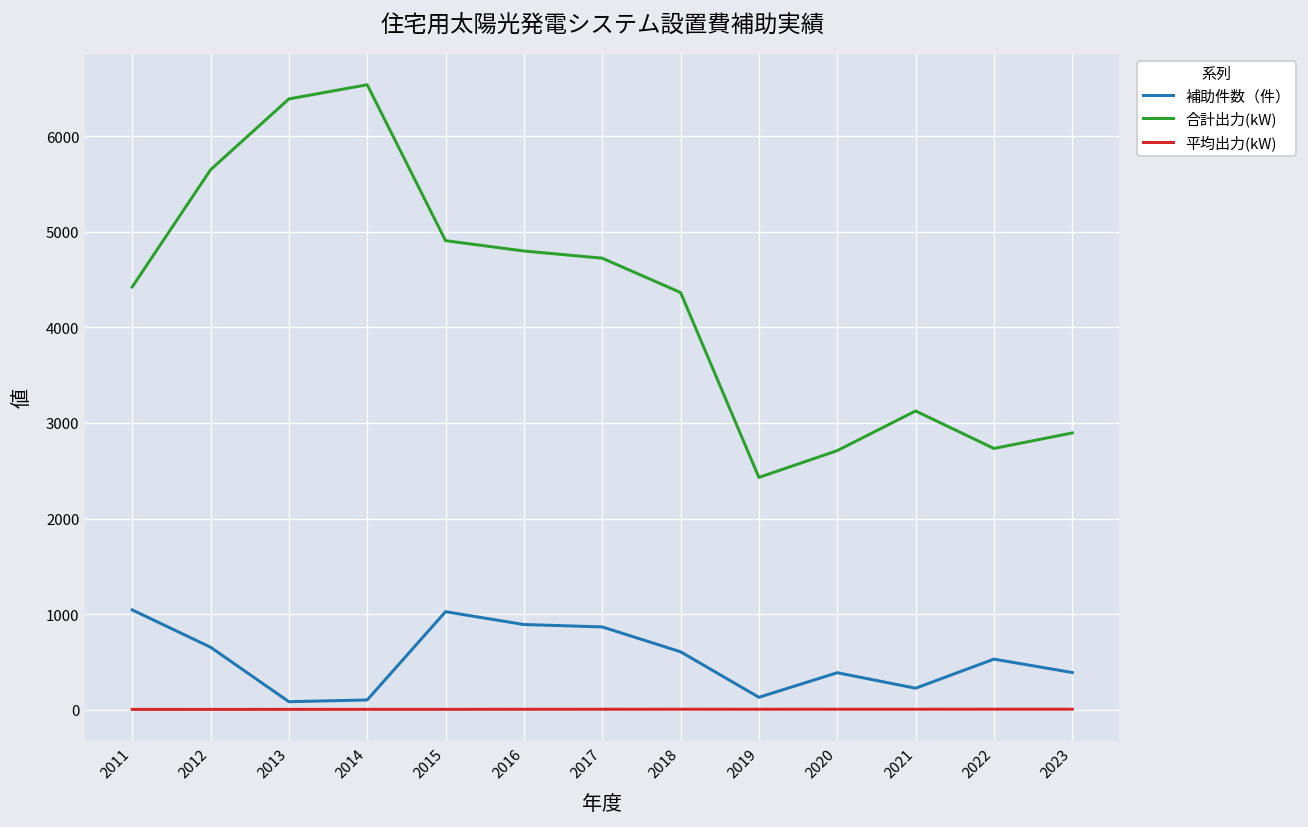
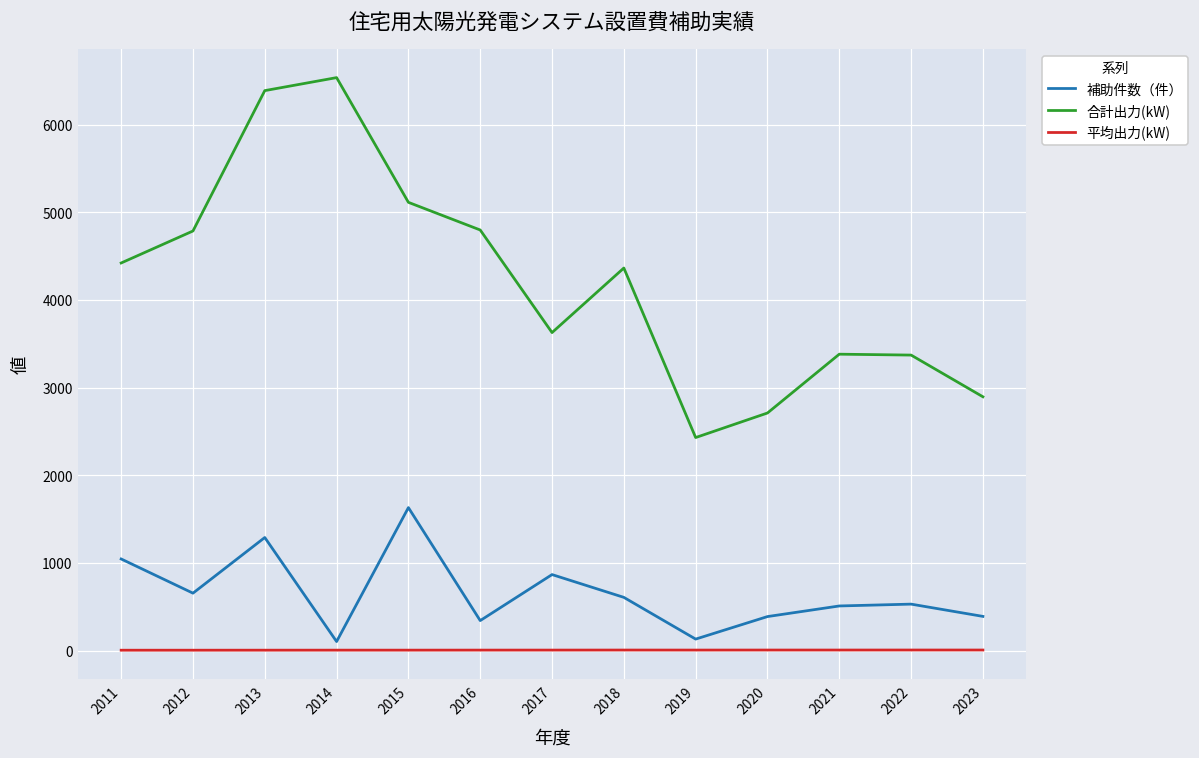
合計出力(kW), 2012: 5600 -> 4800
補助件数（件）, 2013: 100 -> 1300
補助件数（件）, 2015: 1000 -> 1600
合計出力(kW), 2015: 4900 -> 5100
補助件数（件）, 2016: 900 -> 300
合計出力(kW), 2017: 4700 -> 3600
補助件数（件）, 2021: 200 -> 500
合計出力(kW), 2021: 3100 -> 3400
合計出力(kW), 2022: 2700 -> 3400
